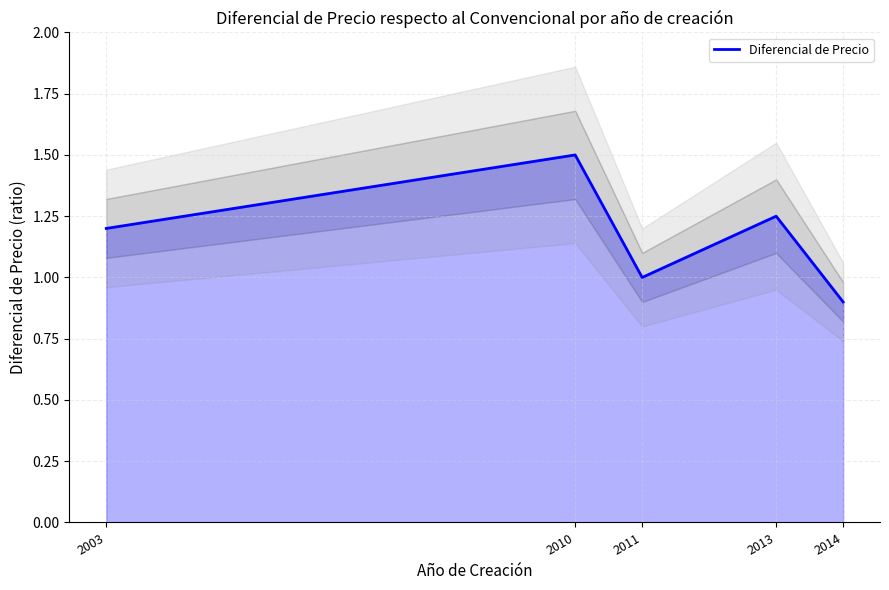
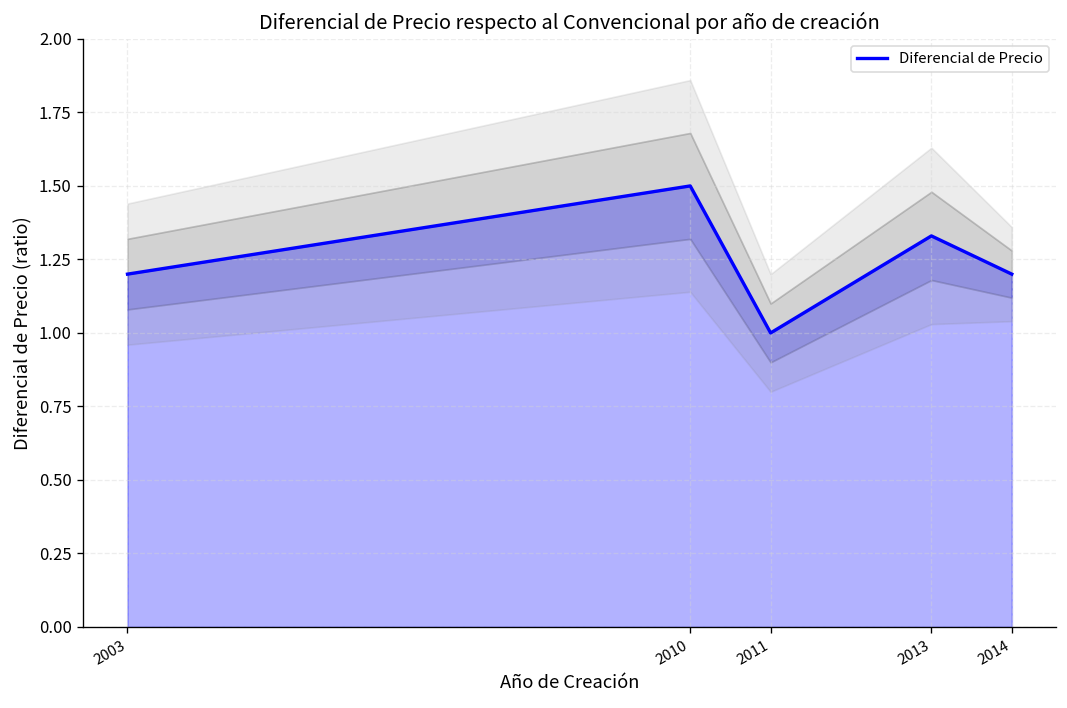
Diferencial de Precio, 2013: 1.25 -> 1.33
Diferencial de Precio, 2014: 0.9 -> 1.2
